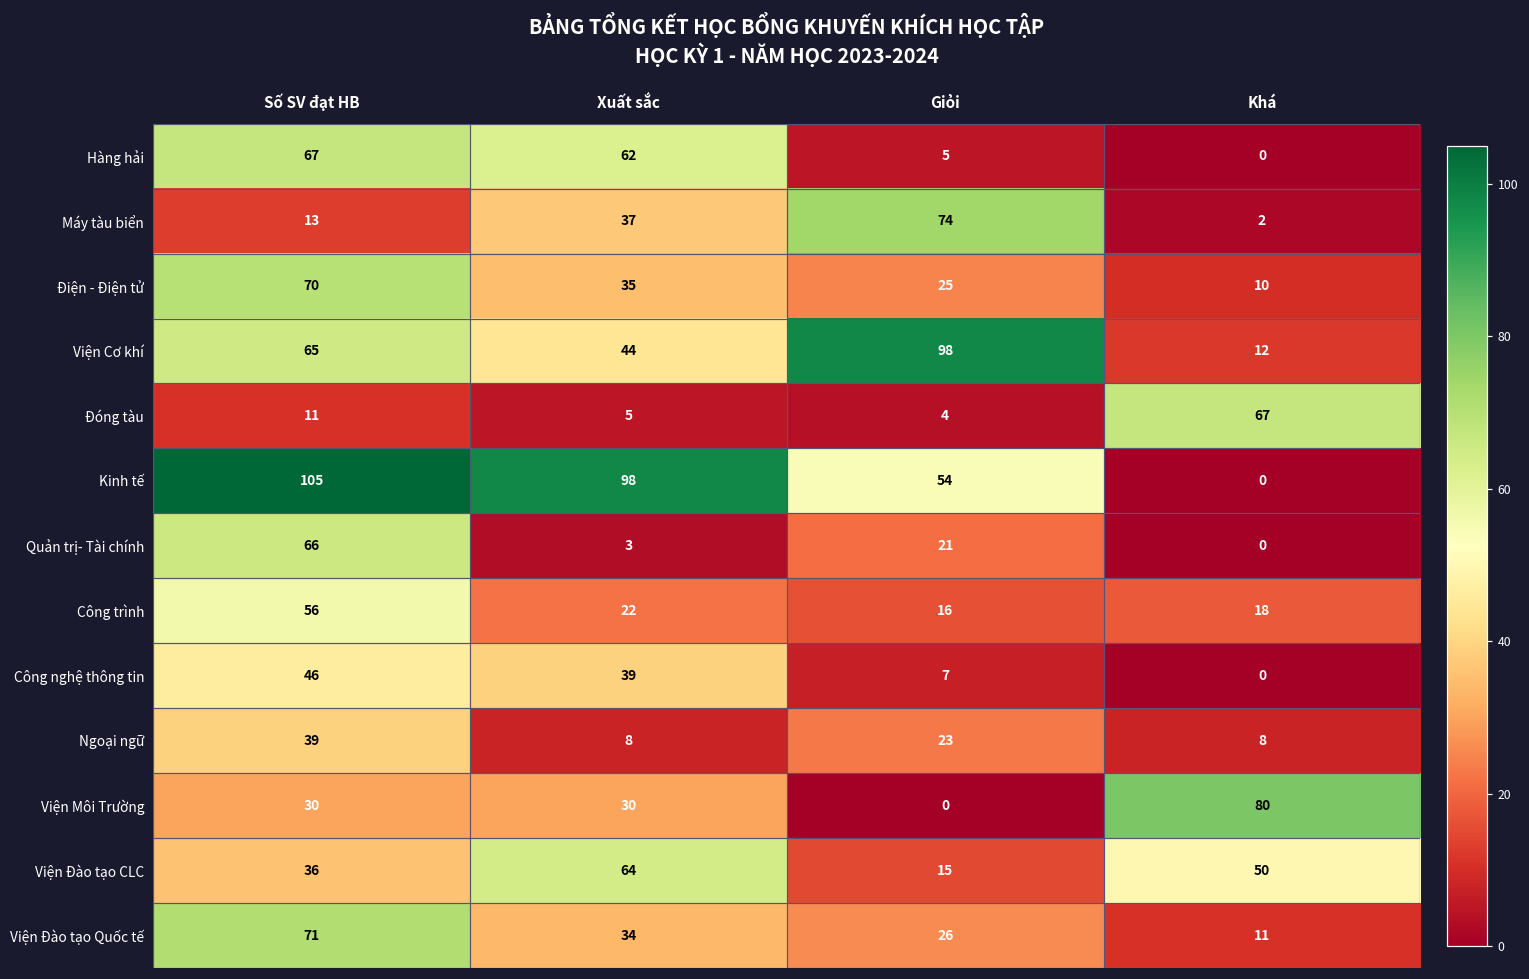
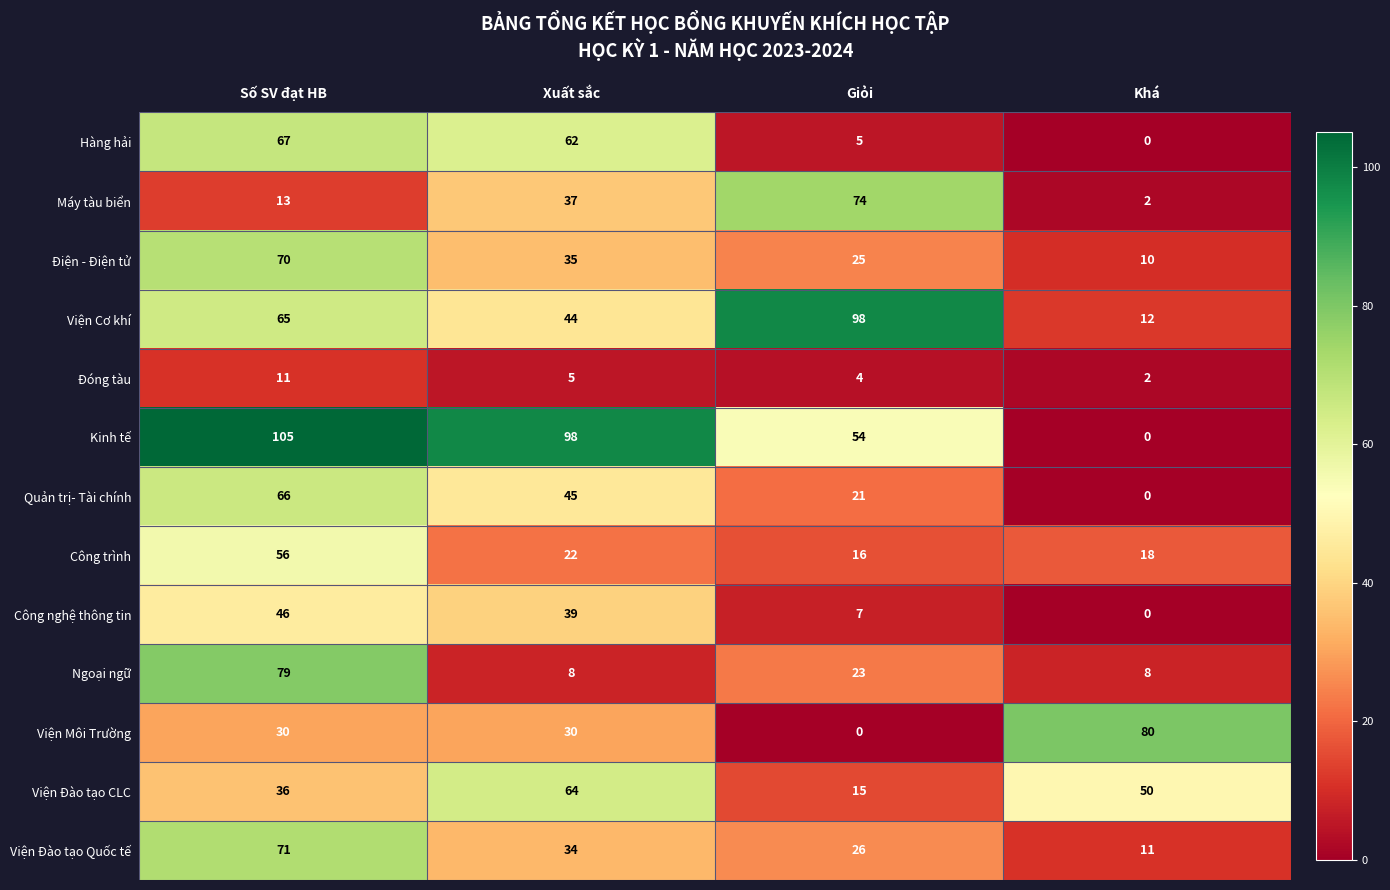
Đóng tàu, Khá: 67 -> 2
Quản trị- Tài chính, Xuất sắc: 3 -> 45
Ngoại ngữ, Số SV đạt HB: 39 -> 79
